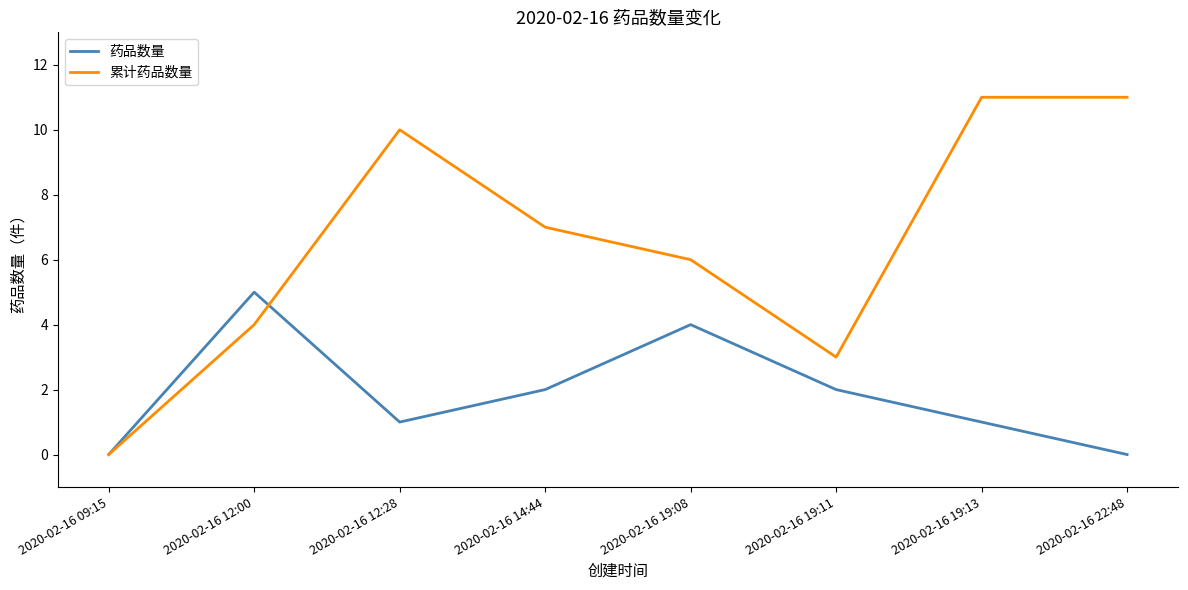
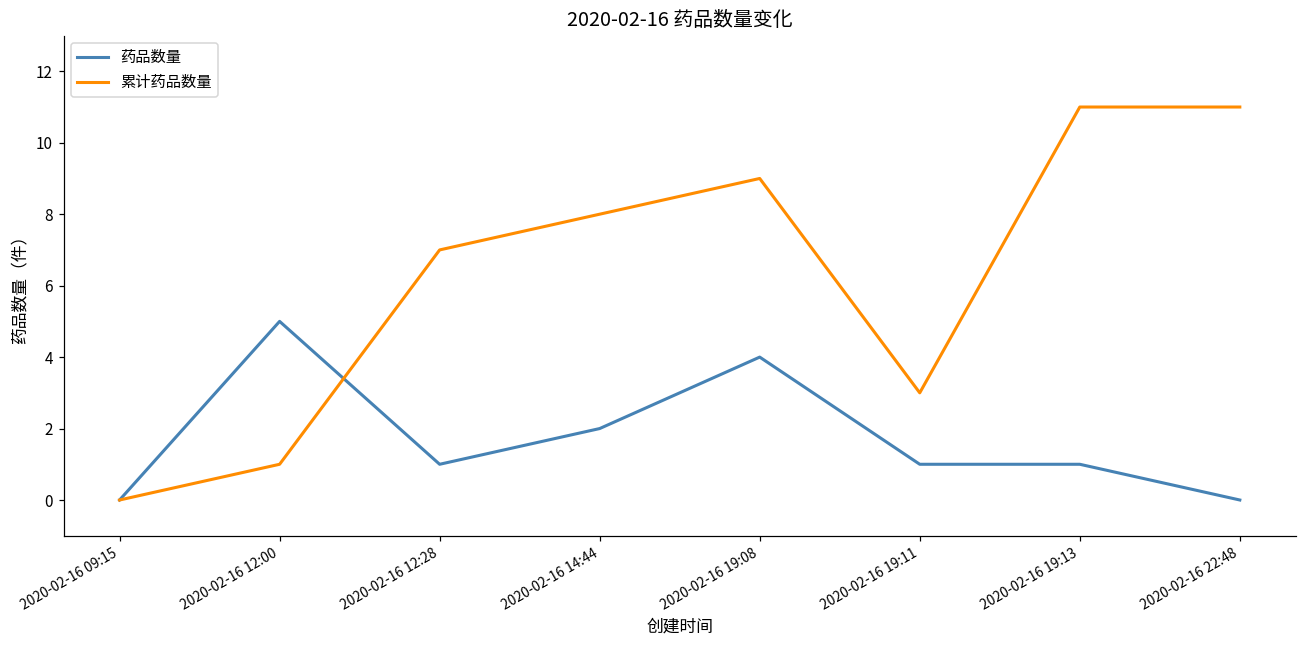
累计药品数量, 2020-02-16 12:00: 4 -> 1
累计药品数量, 2020-02-16 12:28: 10 -> 7
累计药品数量, 2020-02-16 14:44: 7 -> 8
累计药品数量, 2020-02-16 19:08: 6 -> 9
药品数量, 2020-02-16 19:11: 2 -> 1
